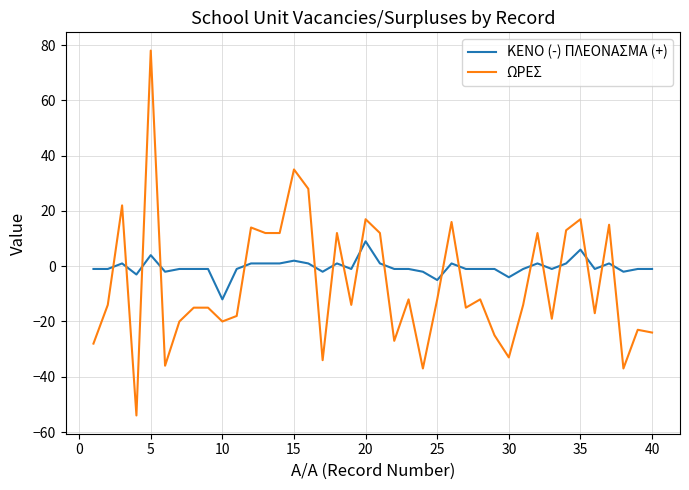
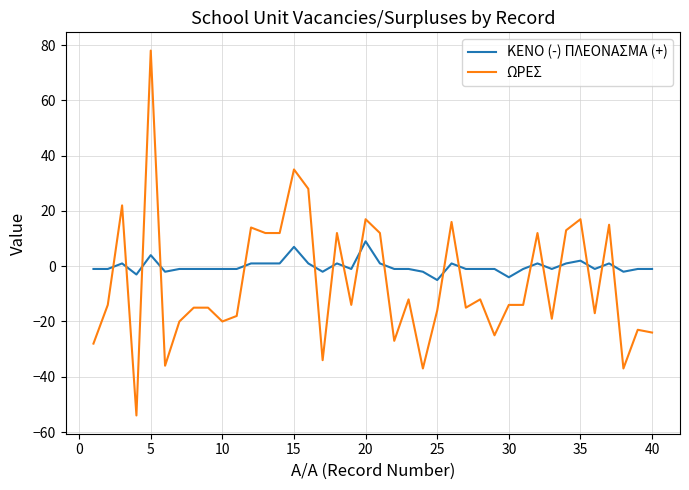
ΚΕΝΟ (-) ΠΛΕΟΝΑΣΜΑ (+), 10: -12 -> -1
ΚΕΝΟ (-) ΠΛΕΟΝΑΣΜΑ (+), 15: 2 -> 7
ΩΡΕΣ, 25: -12 -> -16
ΩΡΕΣ, 30: -33 -> -14
ΚΕΝΟ (-) ΠΛΕΟΝΑΣΜΑ (+), 35: 6 -> 2
